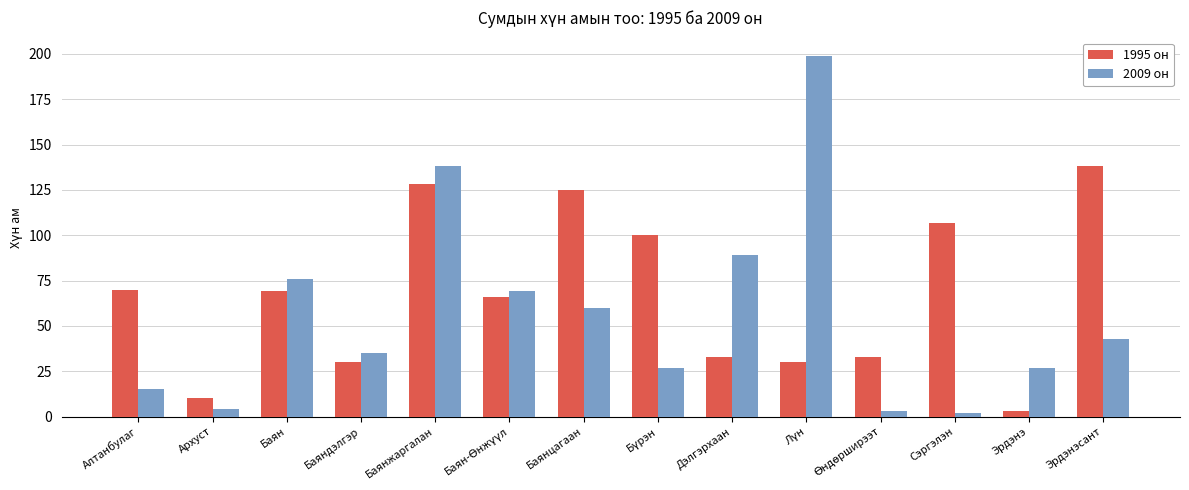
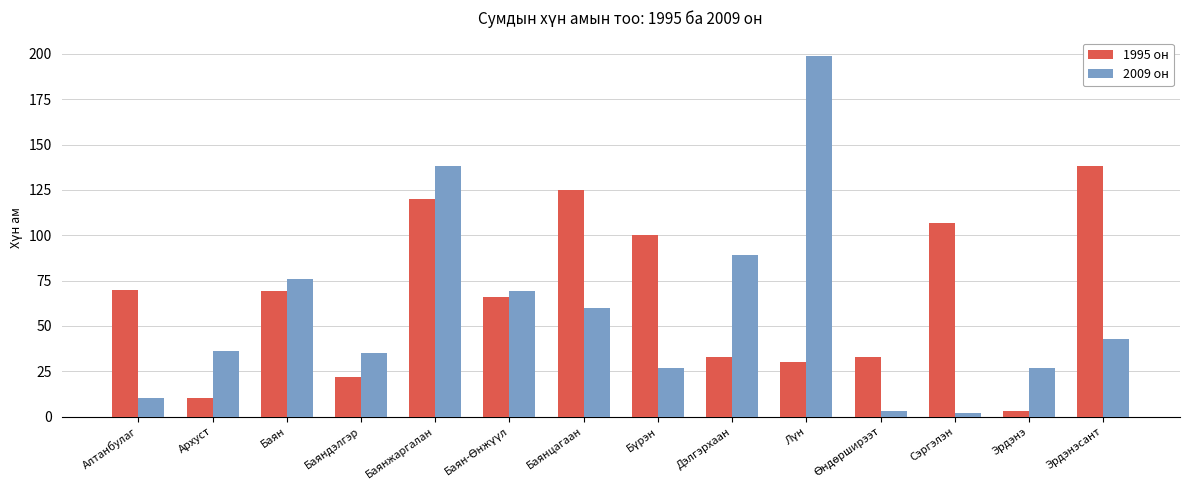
2009 он, Алтанбулаг: 15 -> 10
2009 он, Архуст: 4 -> 36
1995 он, Баяндэлгэр: 30 -> 22
1995 он, Баянжаргалан: 128 -> 120
